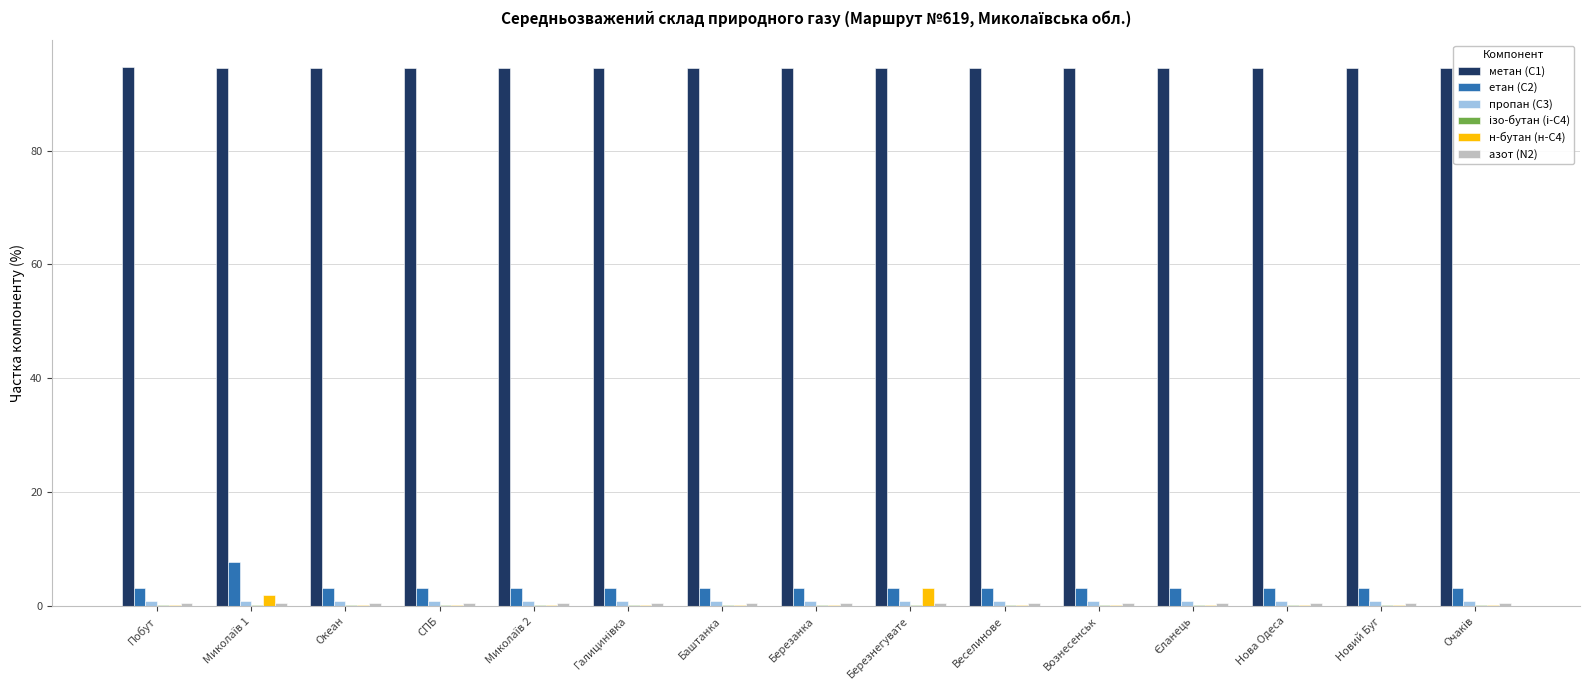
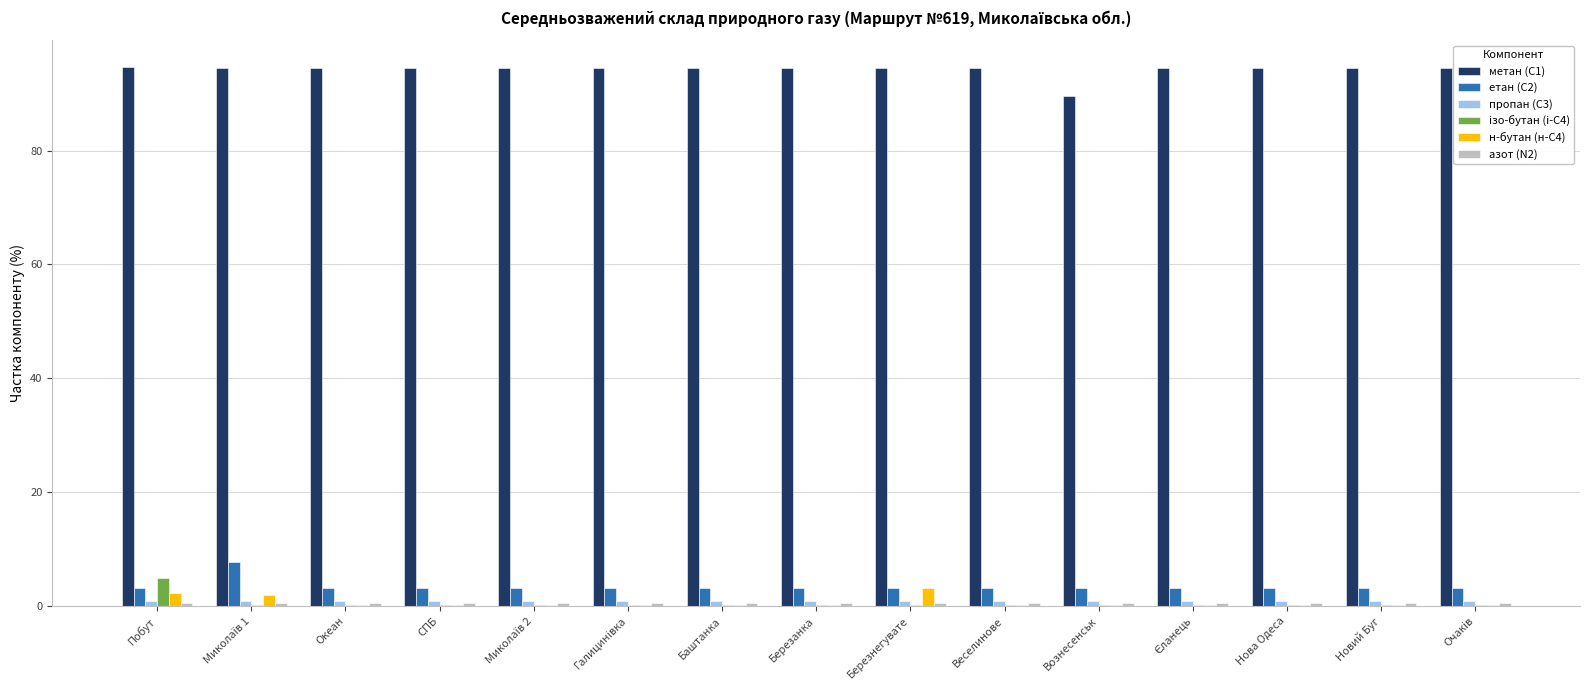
ізо-бутан (і-С4), Побут: 0 -> 5
н-бутан (н-С4), Побут: 0 -> 2
метан (С1), Вознесенськ: 95 -> 90
